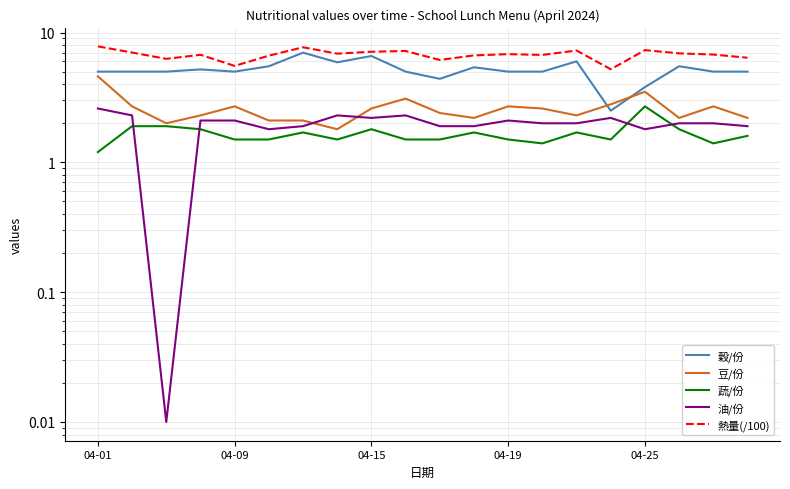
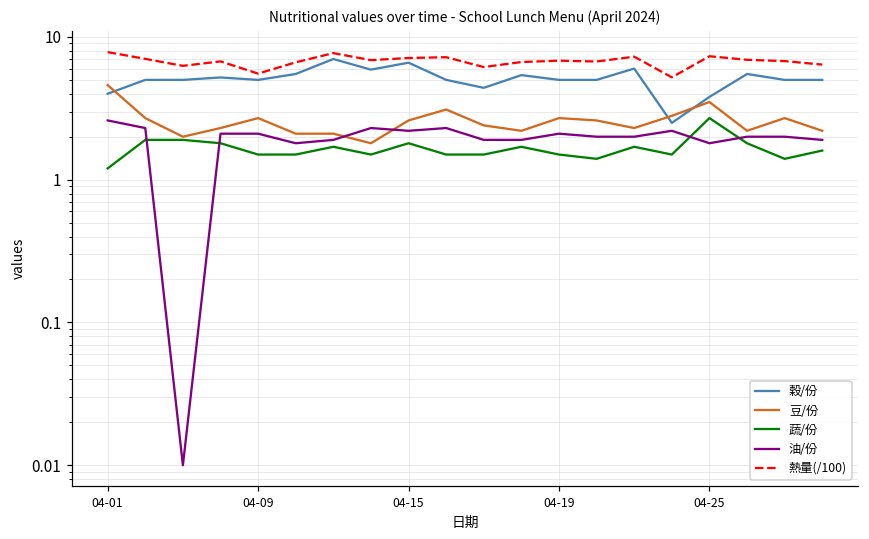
穀/份, 04-01: 5 -> 4
